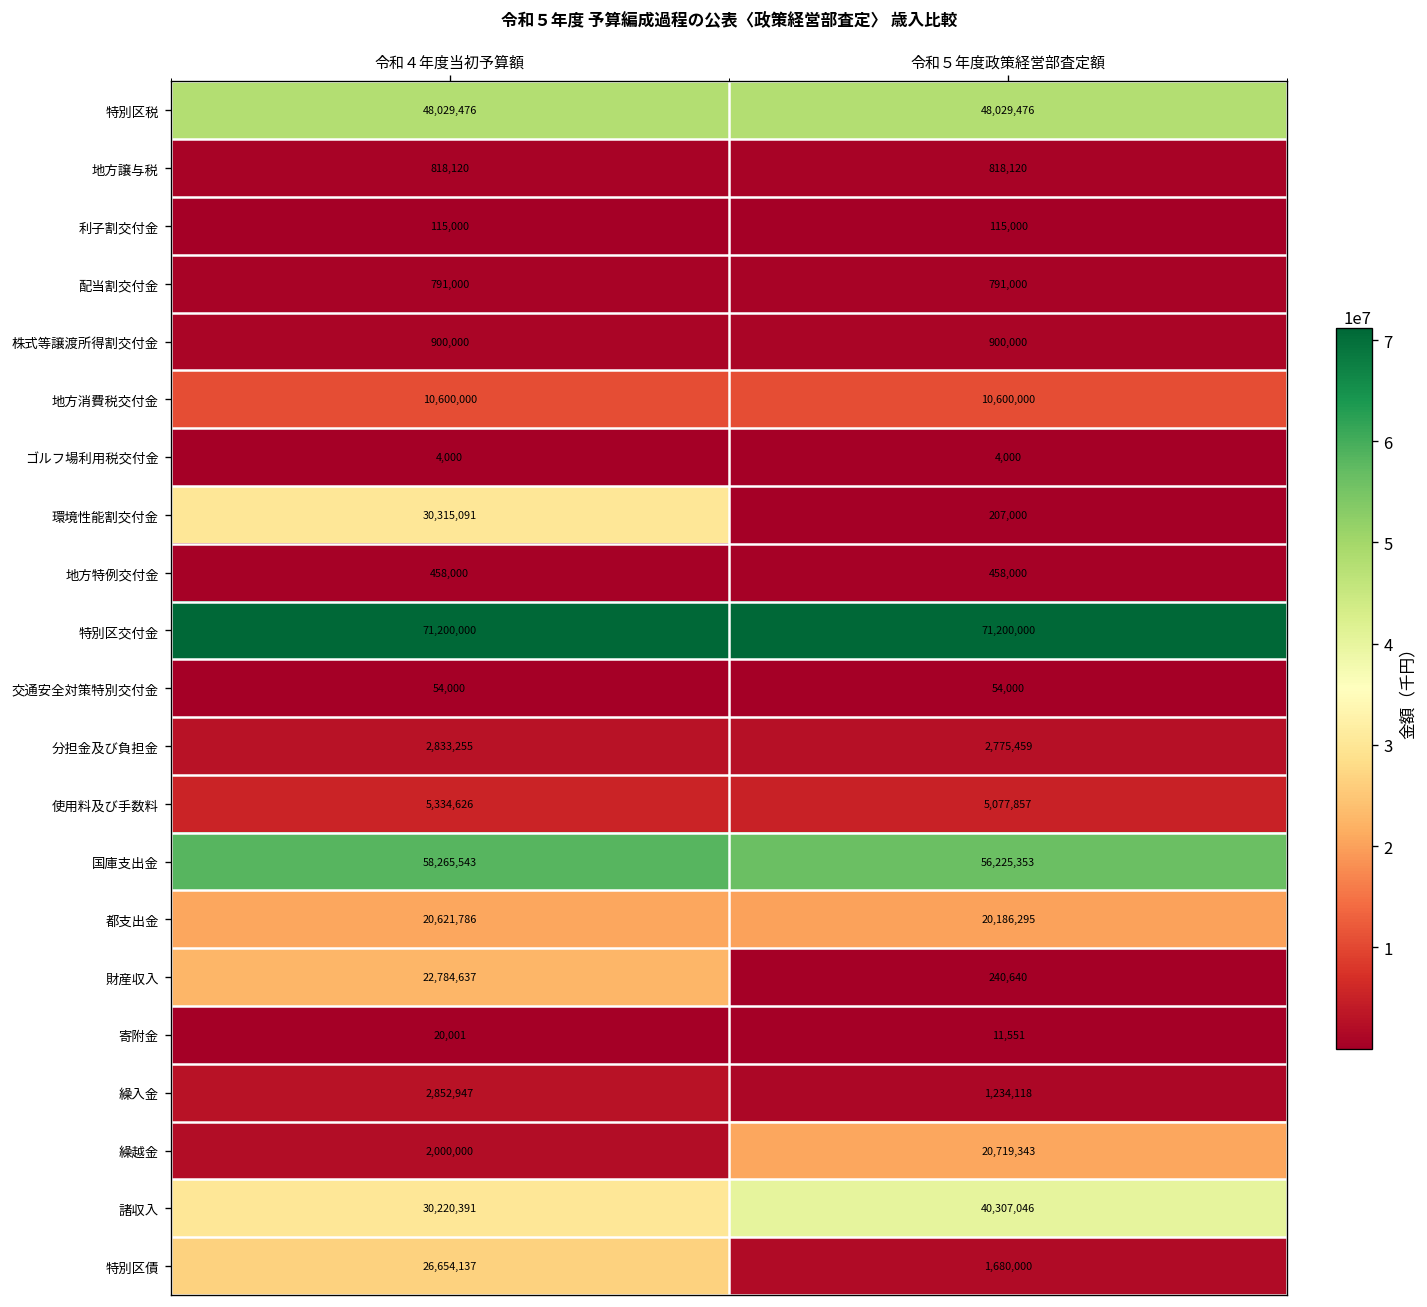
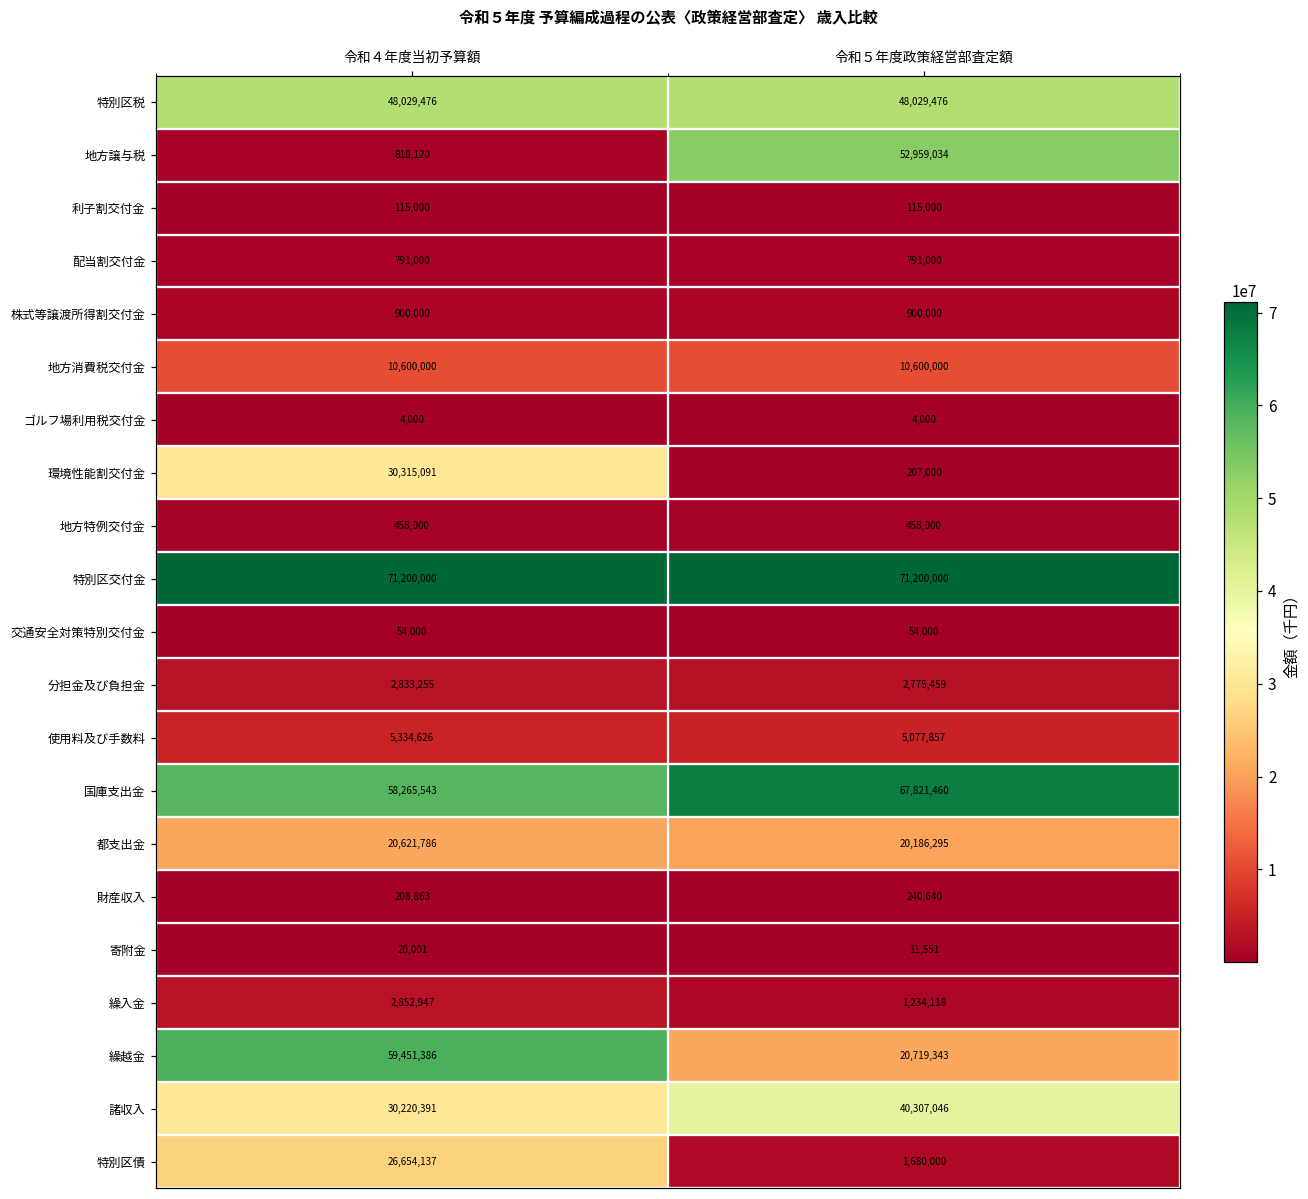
地方譲与税, 令和５年度政策経営部査定額: 818,120 -> 52,959,034
国庫支出金, 令和５年度政策経営部査定額: 56,225,353 -> 67,821,460
財産収入, 令和４年度当初予算額: 22,784,637 -> 208,863
繰越金, 令和４年度当初予算額: 2,000,000 -> 59,451,386
